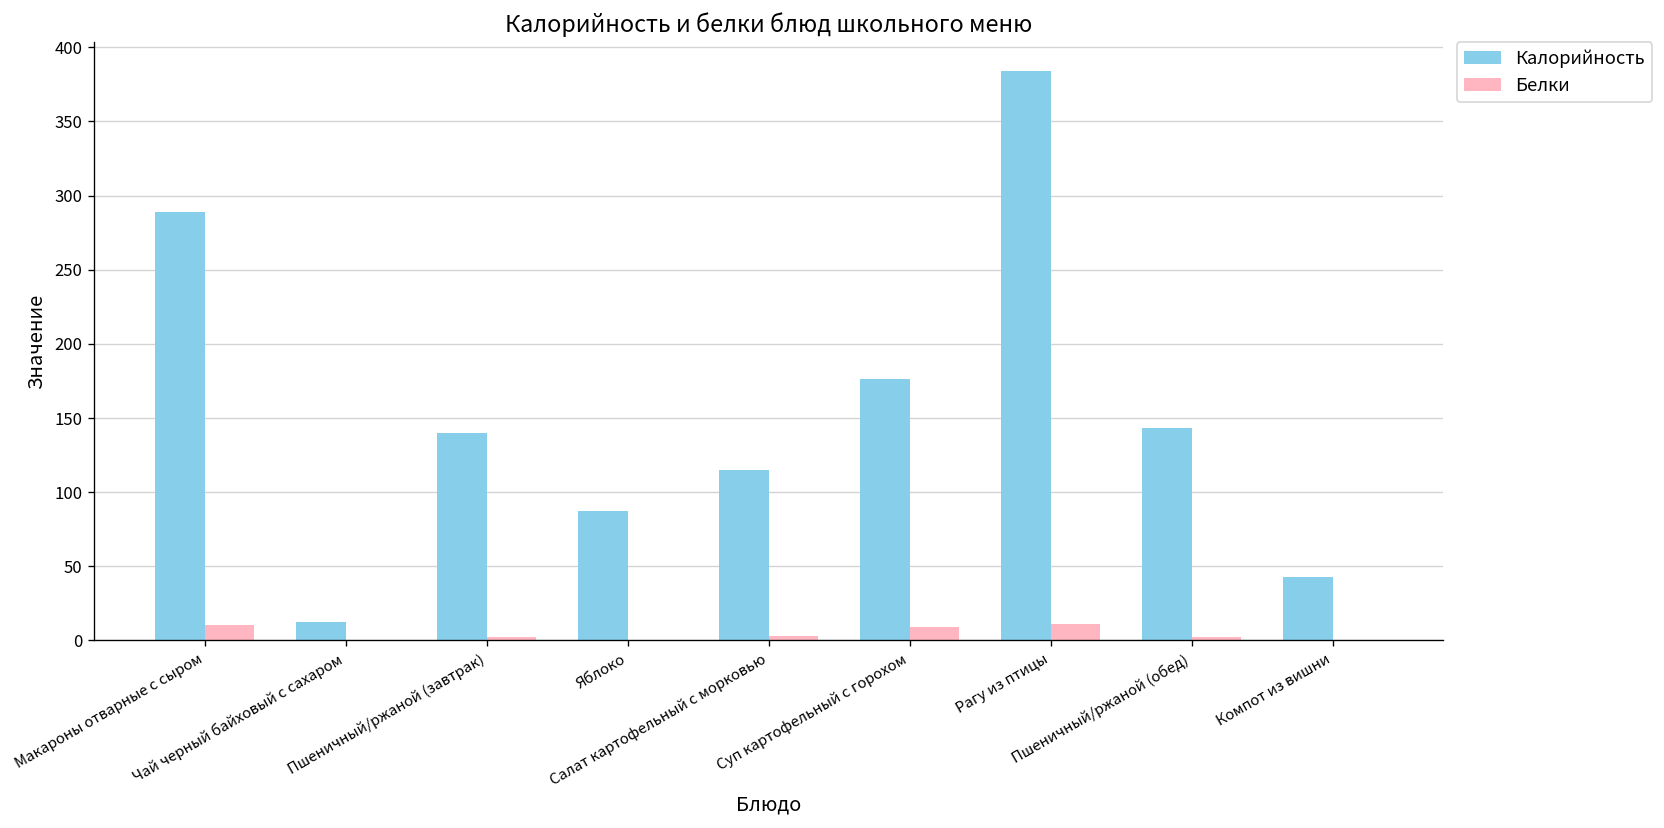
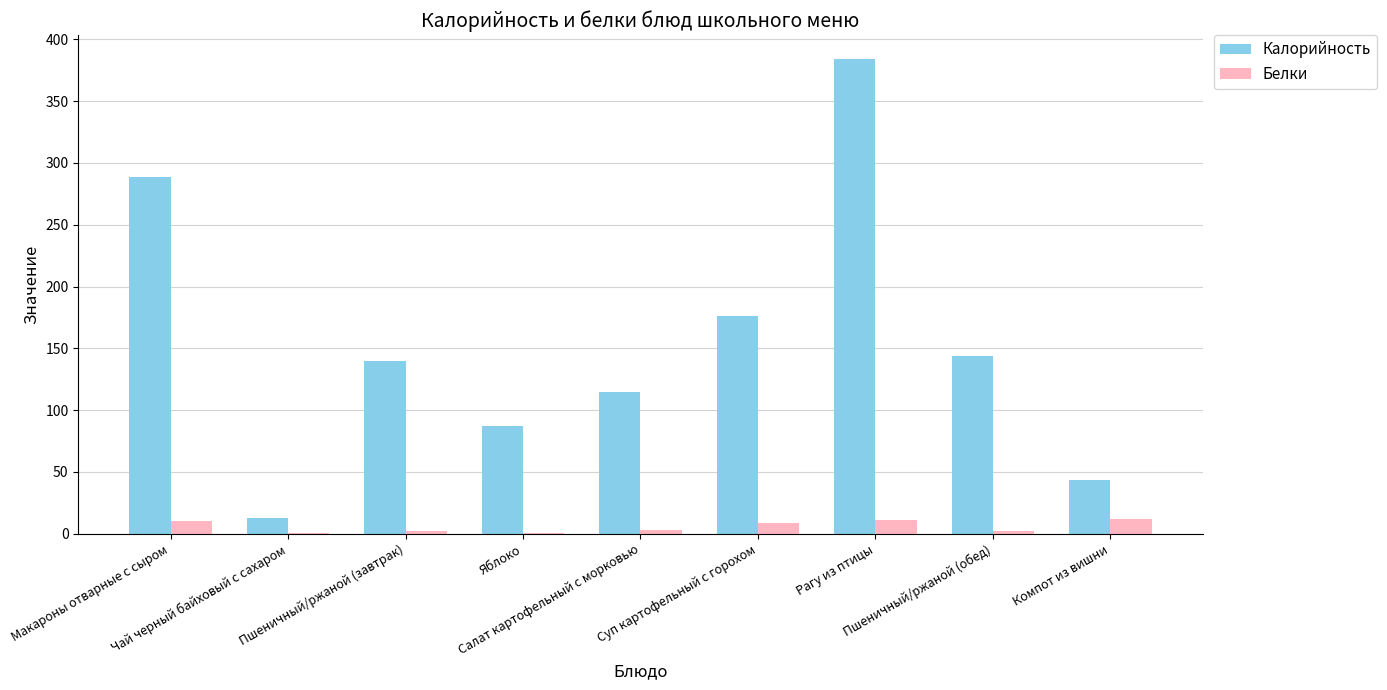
Белки, Компот из вишни: 0 -> 12
